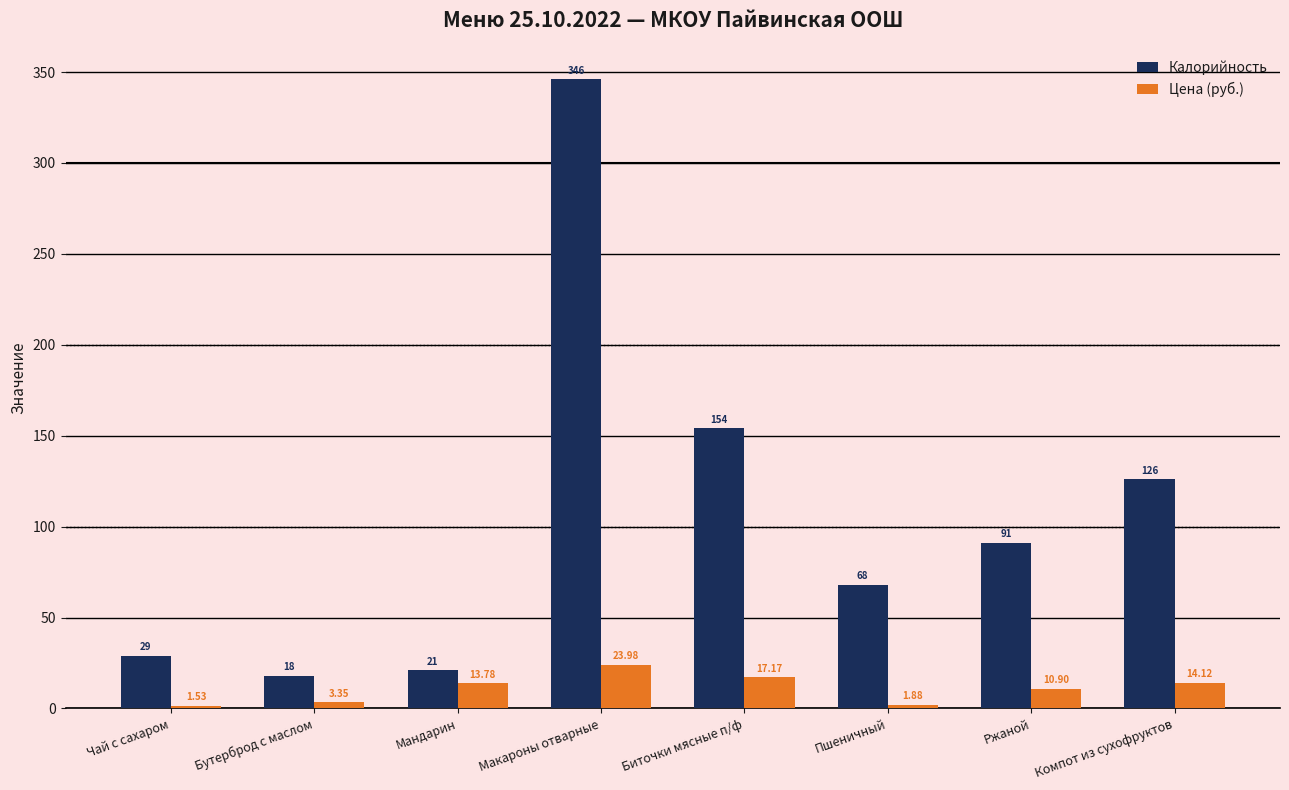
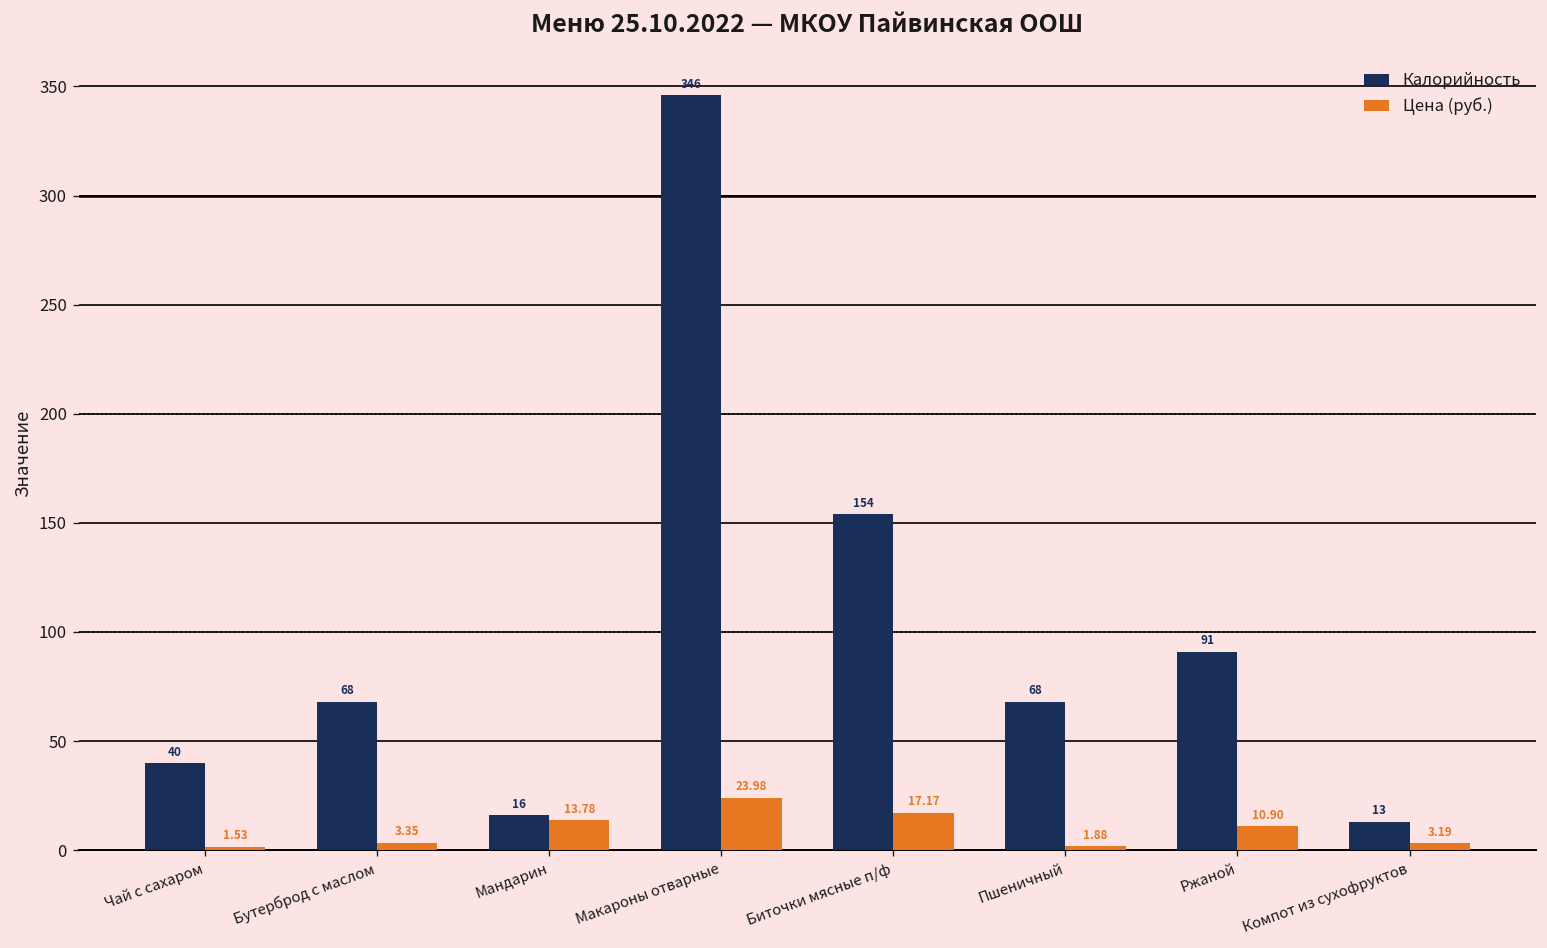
Калорийность, Чай с сахаром: 29 -> 40
Калорийность, Бутерброд с маслом: 18 -> 68
Калорийность, Мандарин: 21 -> 16
Калорийность, Компот из сухофруктов: 126 -> 13
Цена (руб.), Компот из сухофруктов: 14.12 -> 3.19
